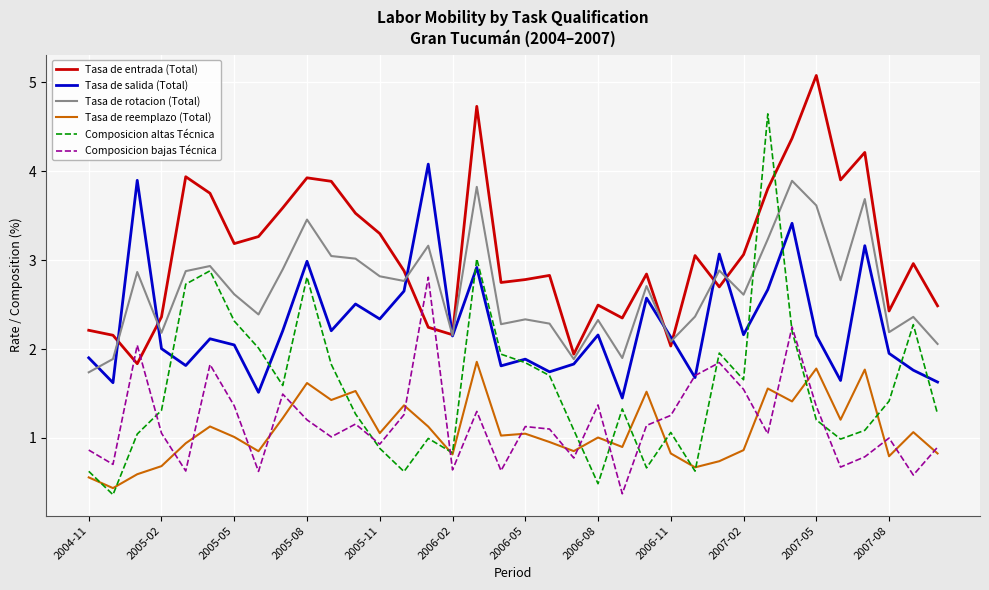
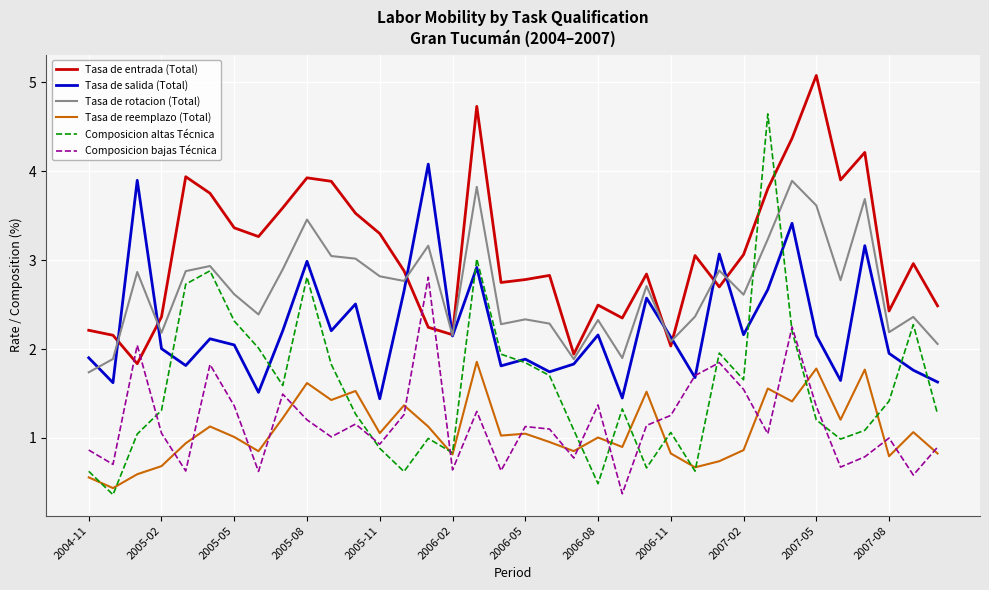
Tasa de entrada (Total), 2005-05: 3.2 -> 3.4
Tasa de salida (Total), 2005-11: 2.3 -> 1.4
